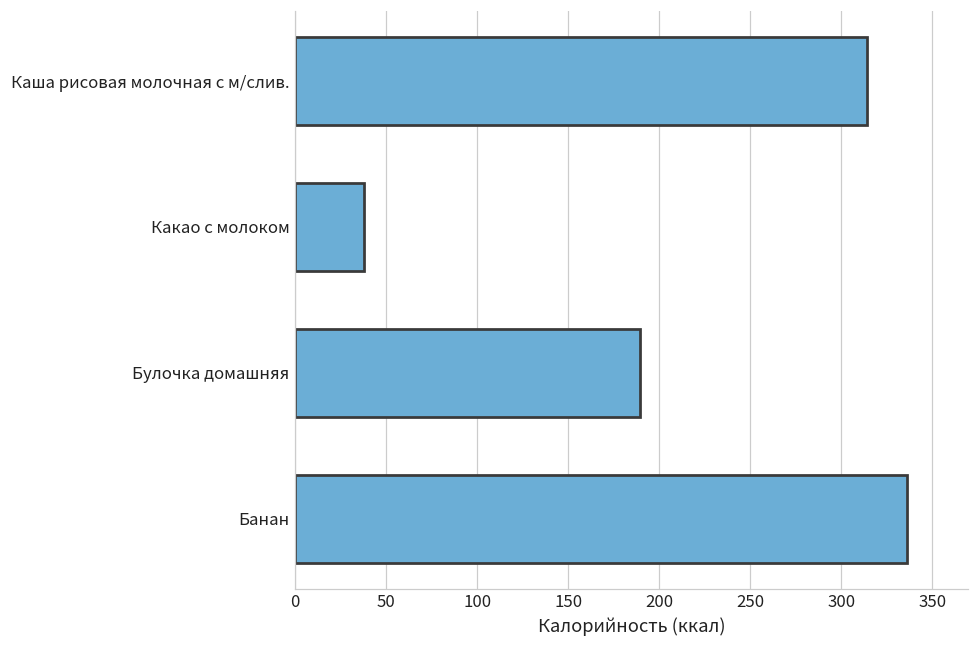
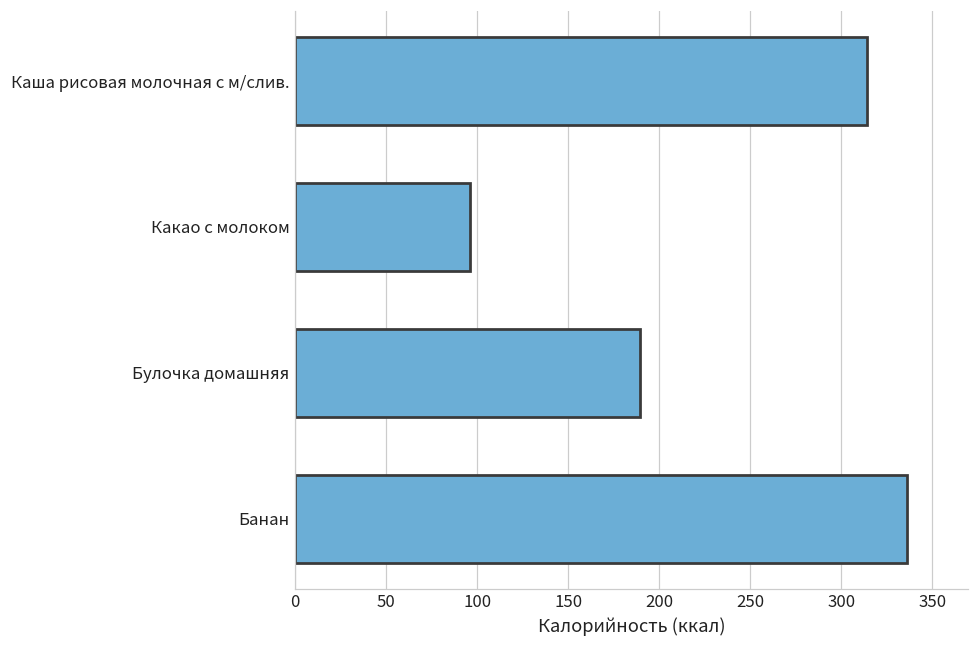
Какао с молоком: 38 -> 96
